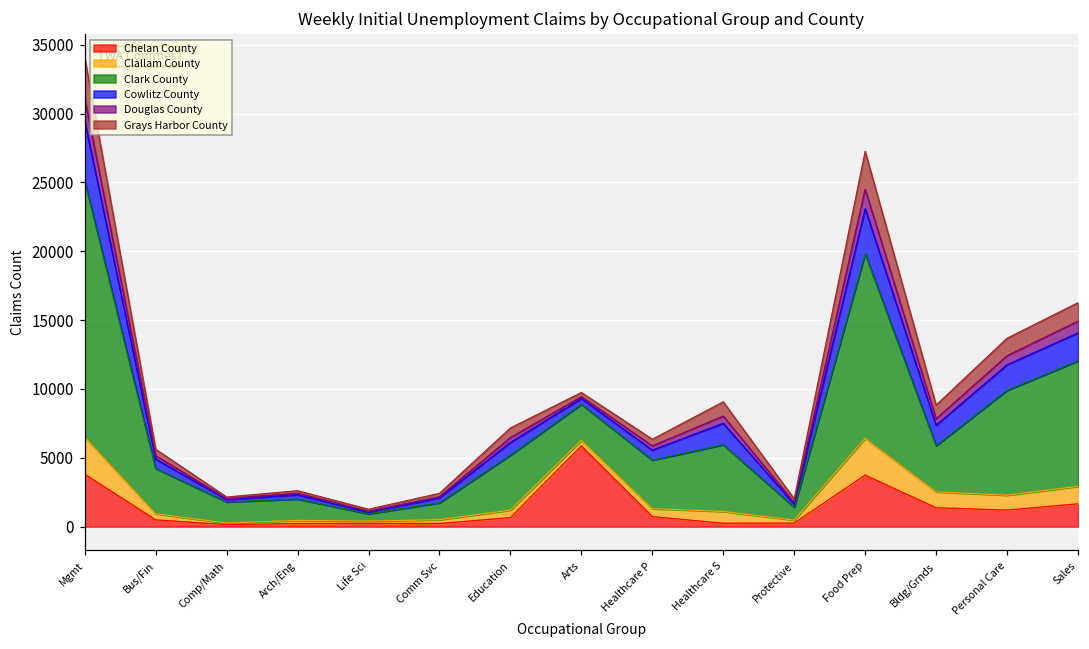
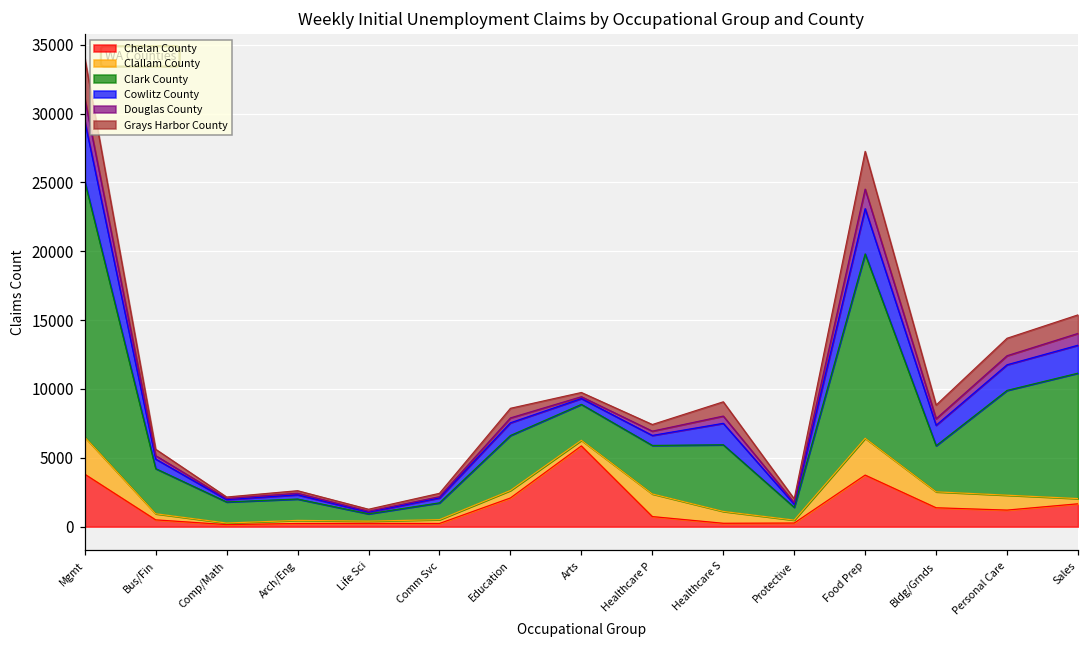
Chelan County, Education: 700 -> 2100
Clallam County, Healthcare P: 600 -> 1600
Clallam County, Sales: 1300 -> 400
